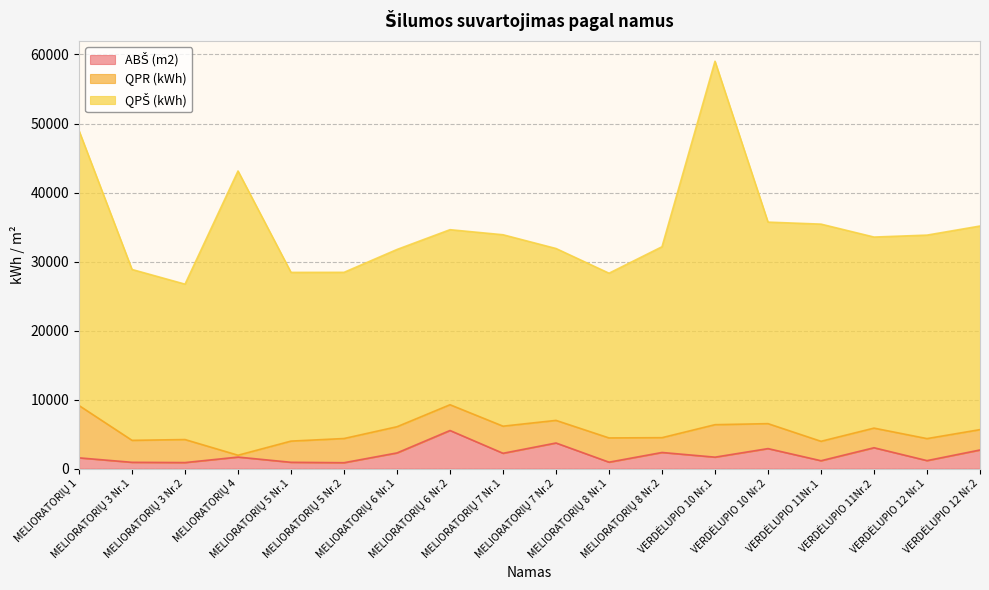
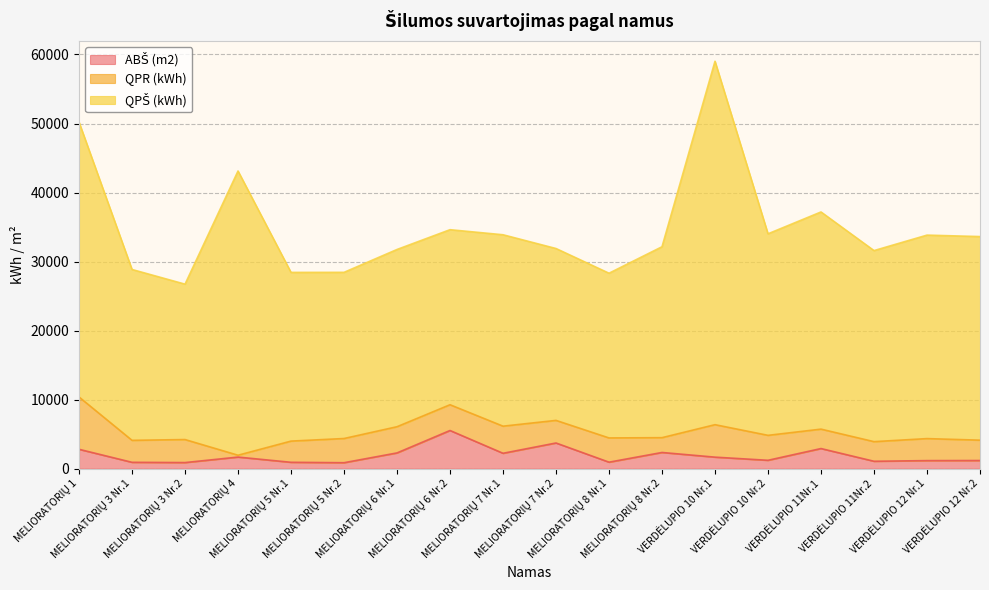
ABŠ (m2), MELIORATORIŲ 1: 2000 -> 3000
ABŠ (m2), VERDĖLUPIO 10 Nr.2: 3000 -> 1000
ABŠ (m2), VERDĖLUPIO 11Nr.1: 1000 -> 3000
ABŠ (m2), VERDĖLUPIO 11Nr.2: 3000 -> 1000
ABŠ (m2), VERDĖLUPIO 12 Nr.2: 3000 -> 1000
